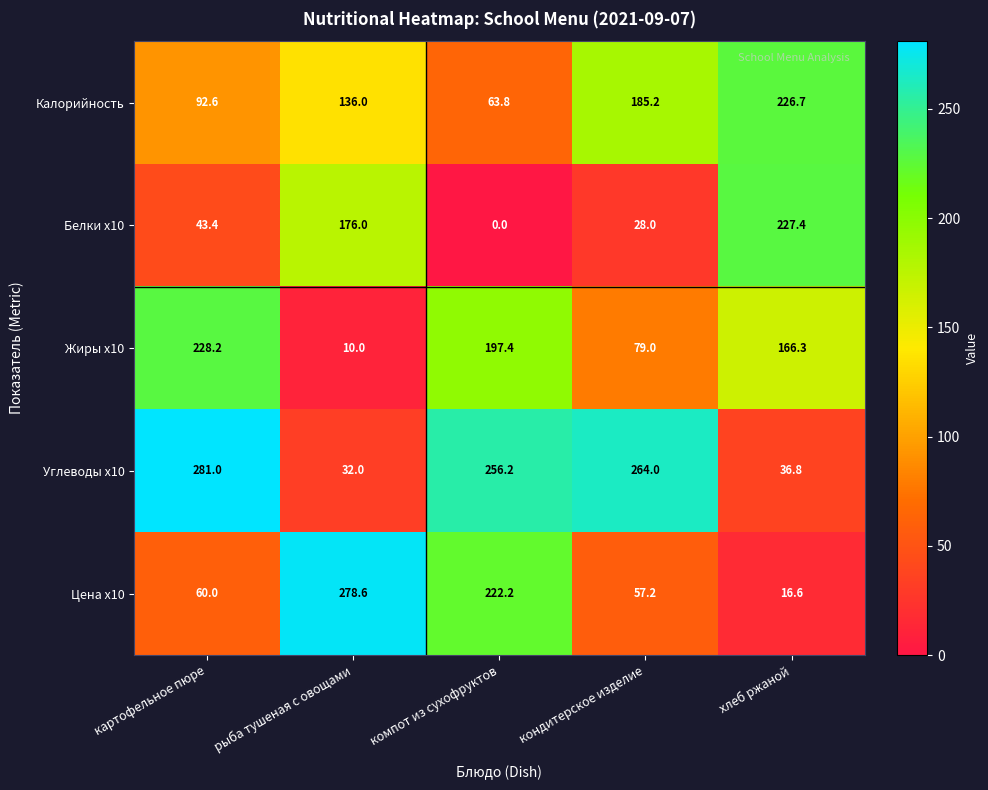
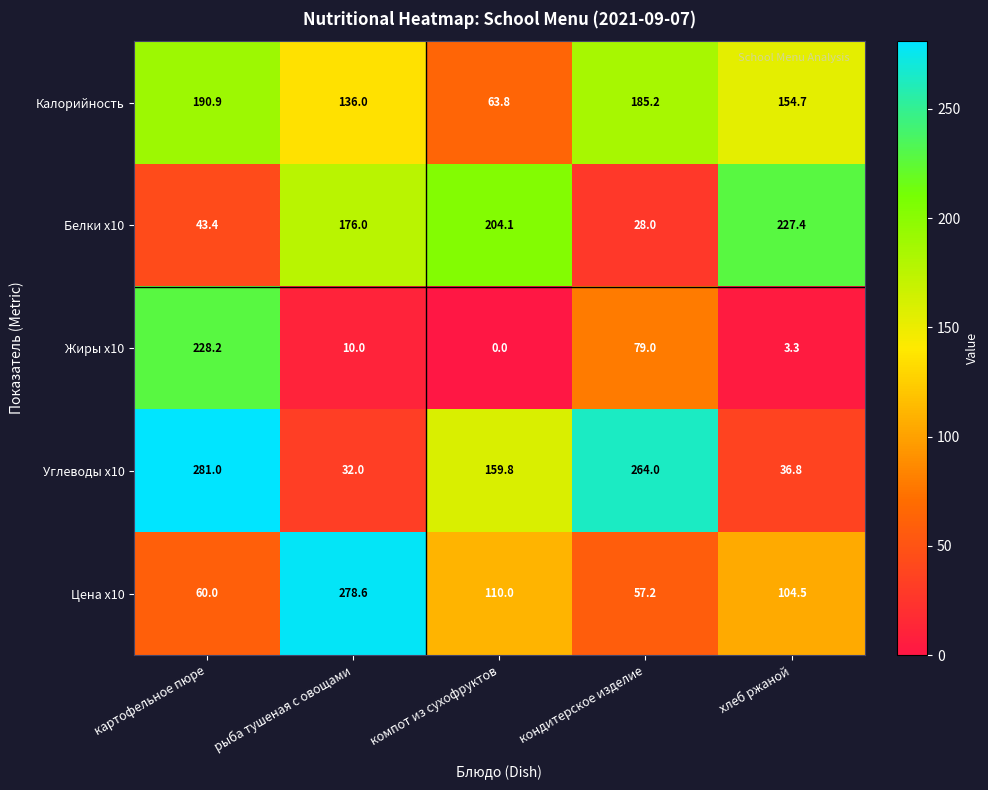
Калорийность, картофельное пюре: 92.6 -> 190.9
Калорийность, хлеб ржаной: 226.7 -> 154.7
Белки x10, компот из сухофруктов: 0.0 -> 204.1
Жиры x10, компот из сухофруктов: 197.4 -> 0.0
Жиры x10, хлеб ржаной: 166.3 -> 3.3
Углеводы x10, компот из сухофруктов: 256.2 -> 159.8
Цена x10, компот из сухофруктов: 222.2 -> 110.0
Цена x10, хлеб ржаной: 16.6 -> 104.5
